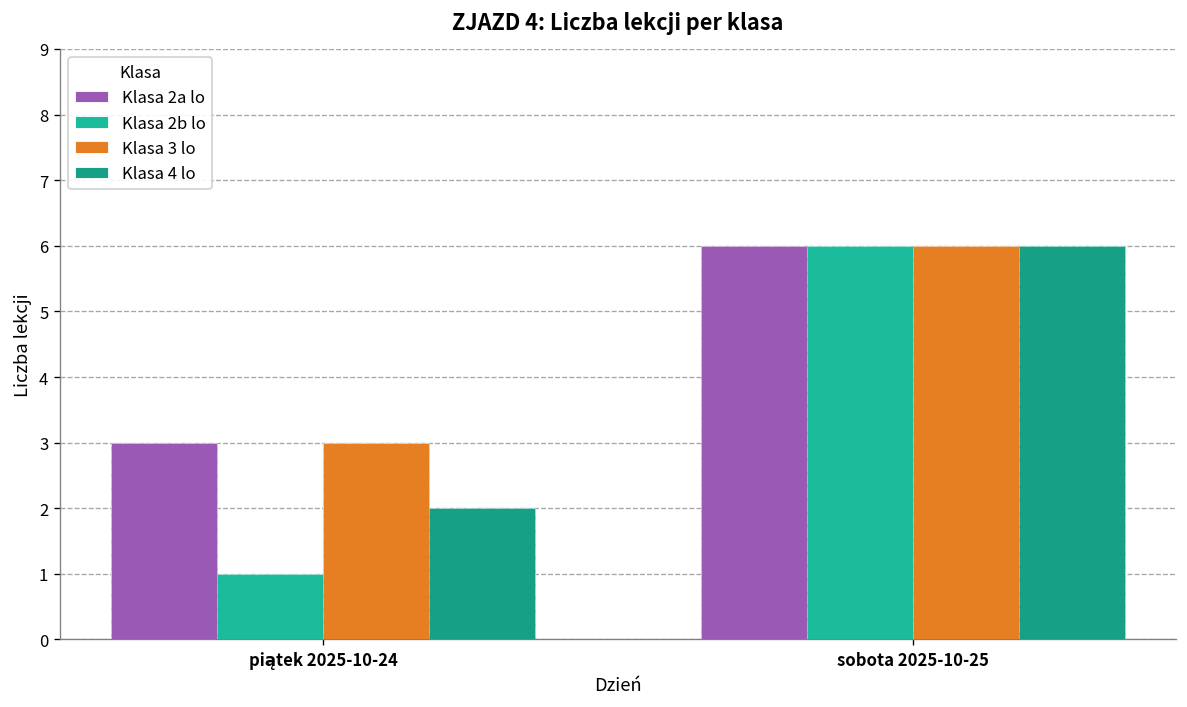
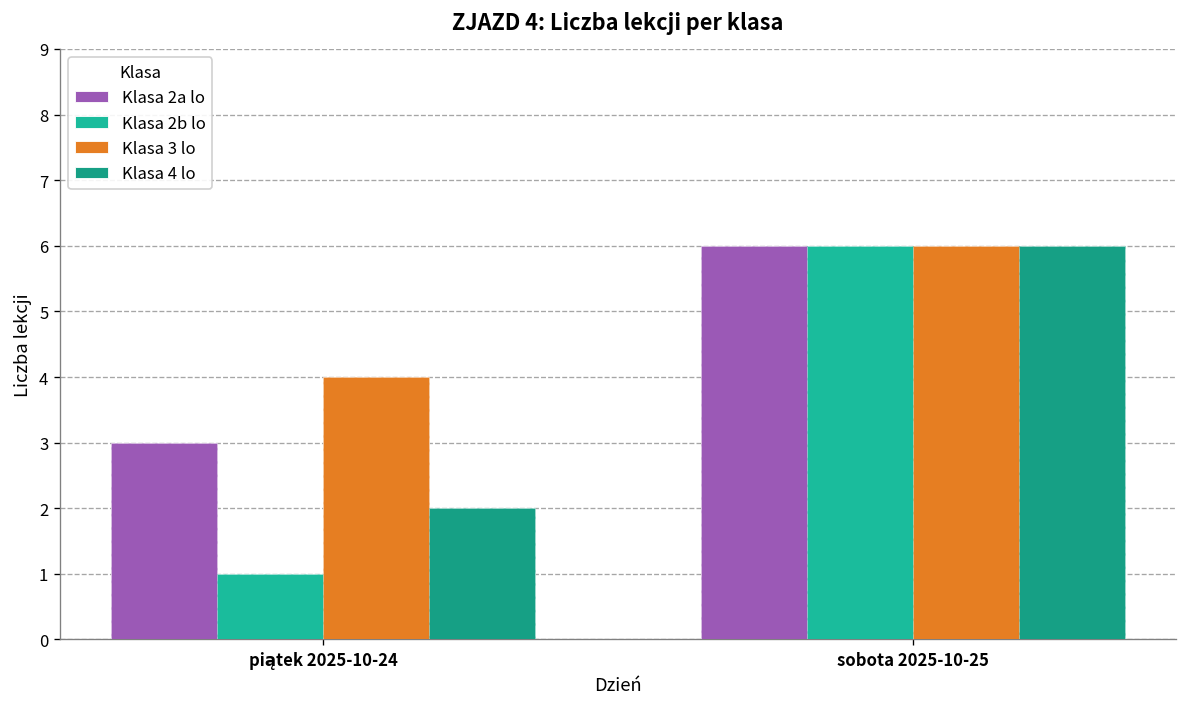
Klasa 3 lo, piątek 2025-10-24: 3 -> 4
